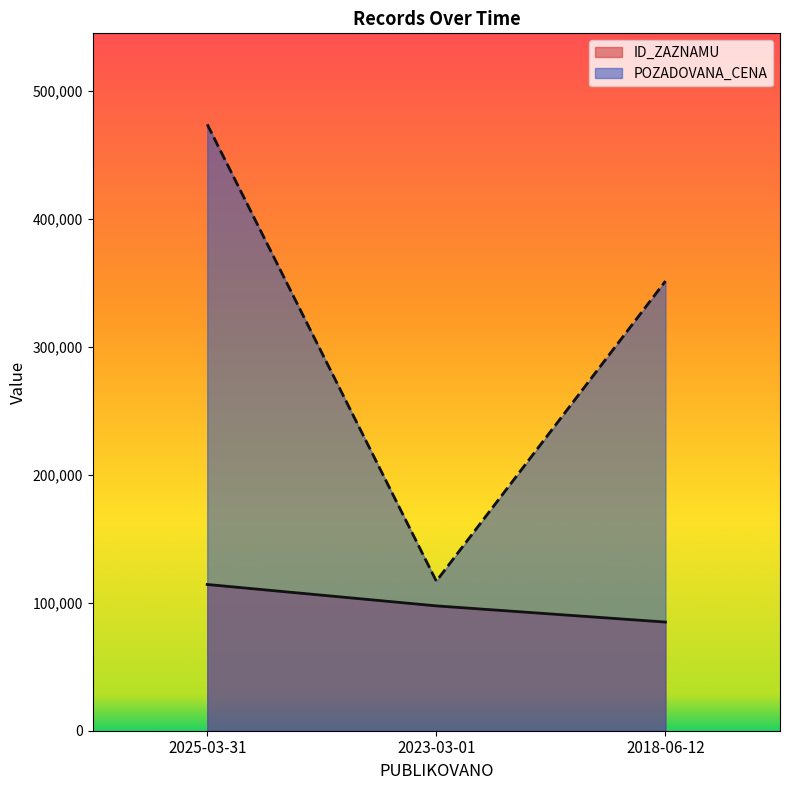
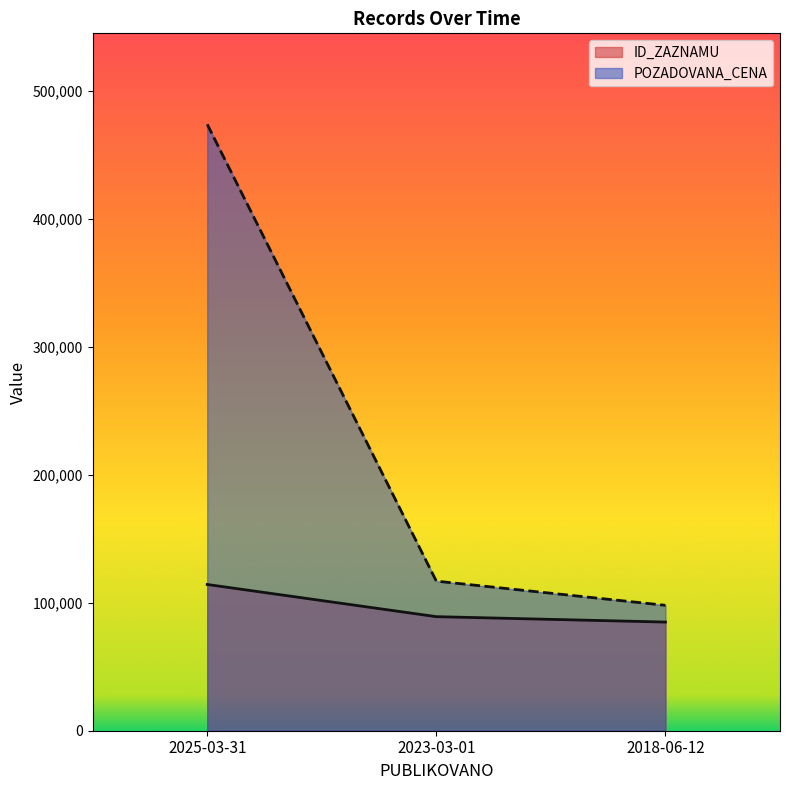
ID_ZAZNAMU, 2023-03-01: 98,000 -> 89,000
POZADOVANA_CENA, 2018-06-12: 351,000 -> 98,000
